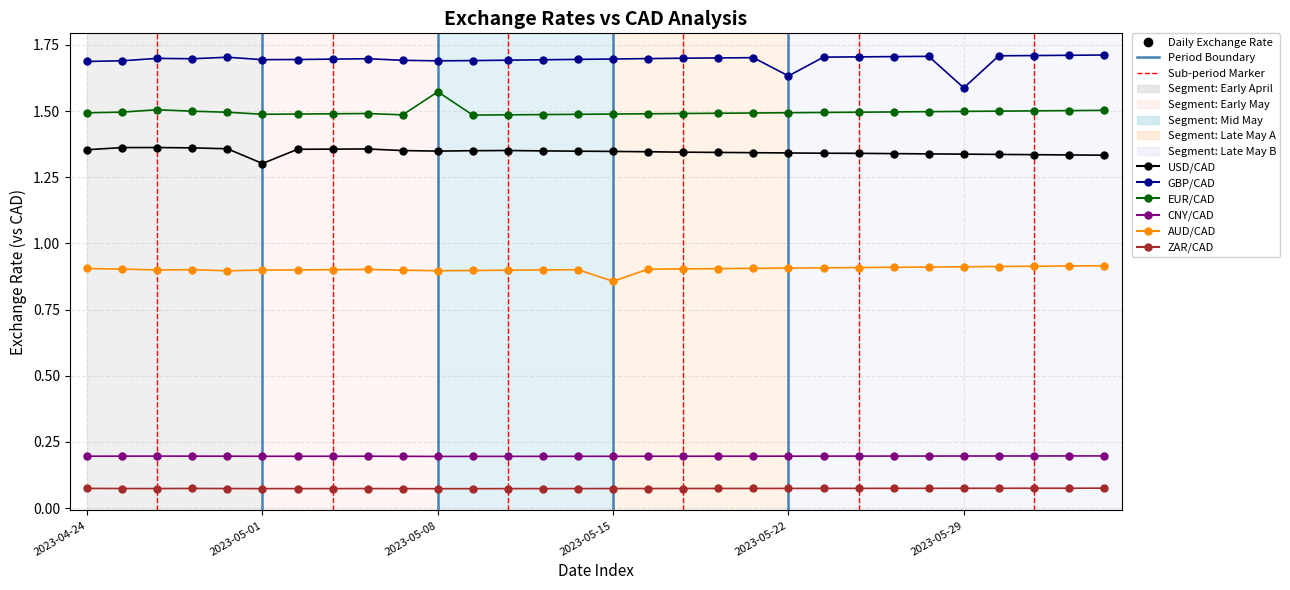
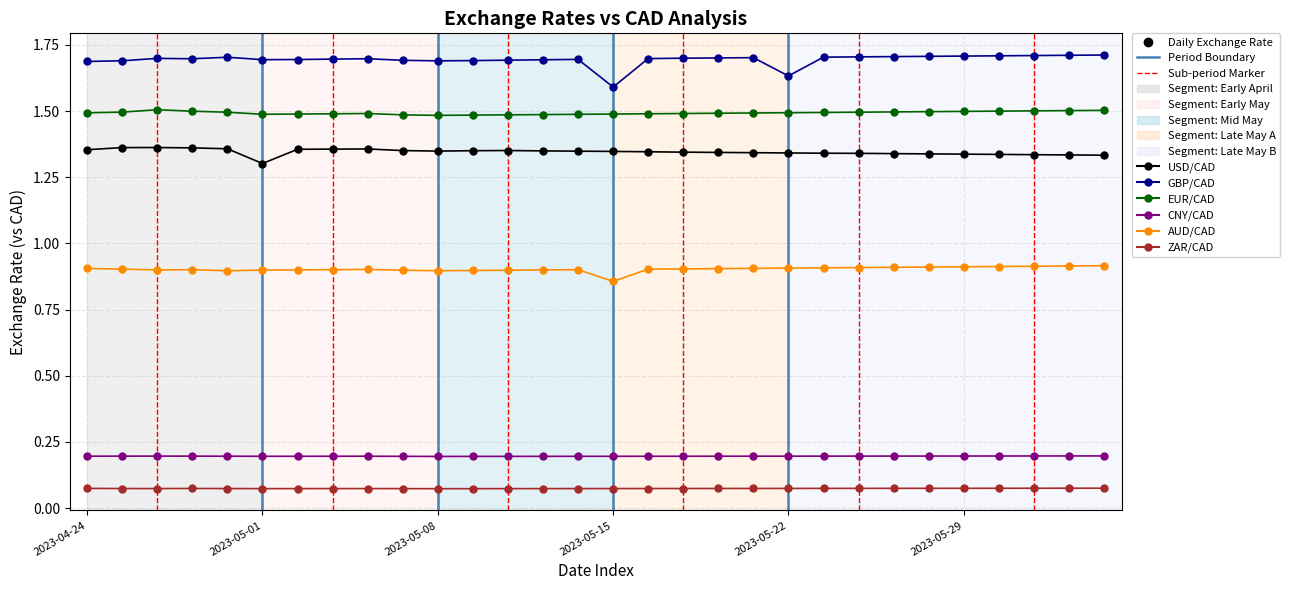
EUR/CAD, 2023-05-08: 1.57 -> 1.48
GBP/CAD, 2023-05-15: 1.70 -> 1.59
GBP/CAD, 2023-05-29: 1.59 -> 1.71
